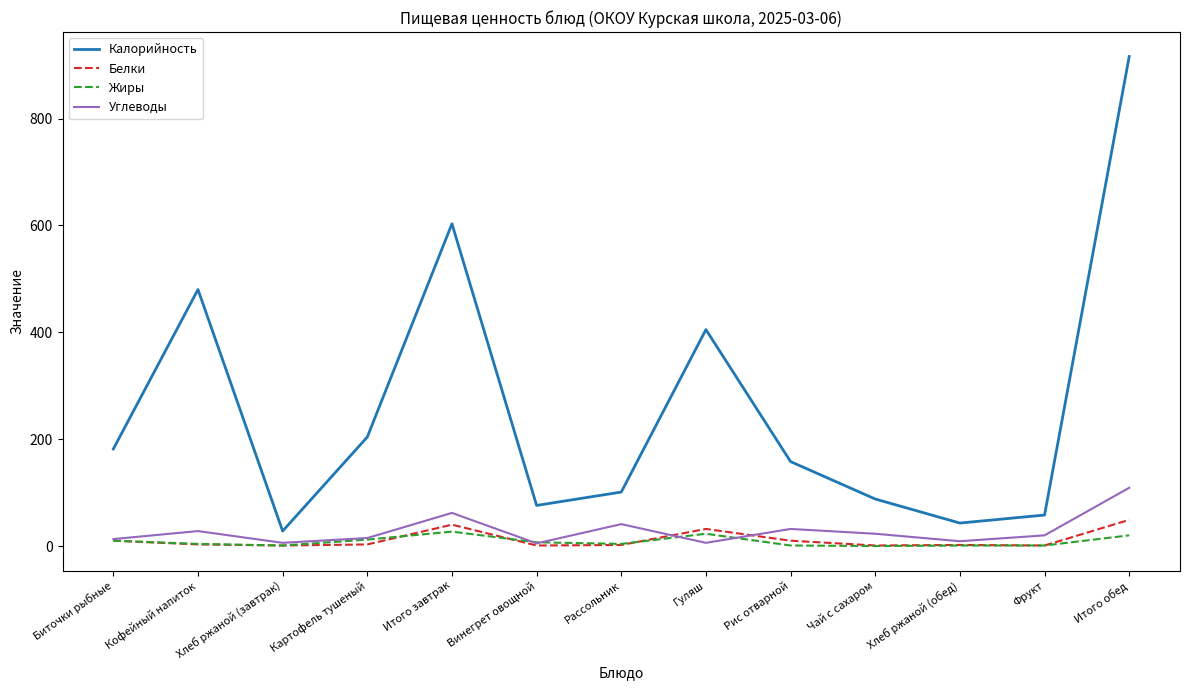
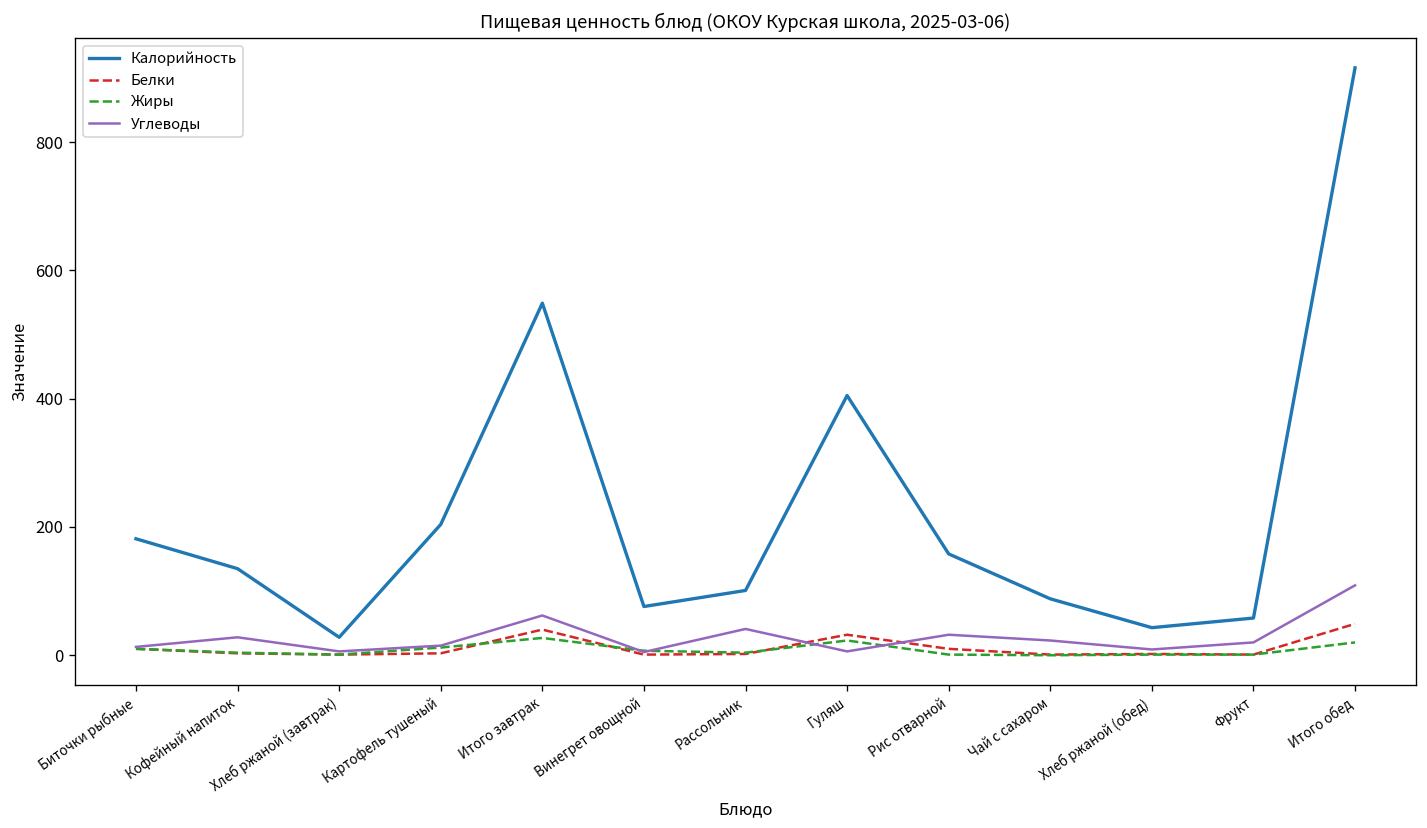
Калорийность, Кофейный напиток: 480 -> 140
Калорийность, Итого завтрак: 600 -> 550
